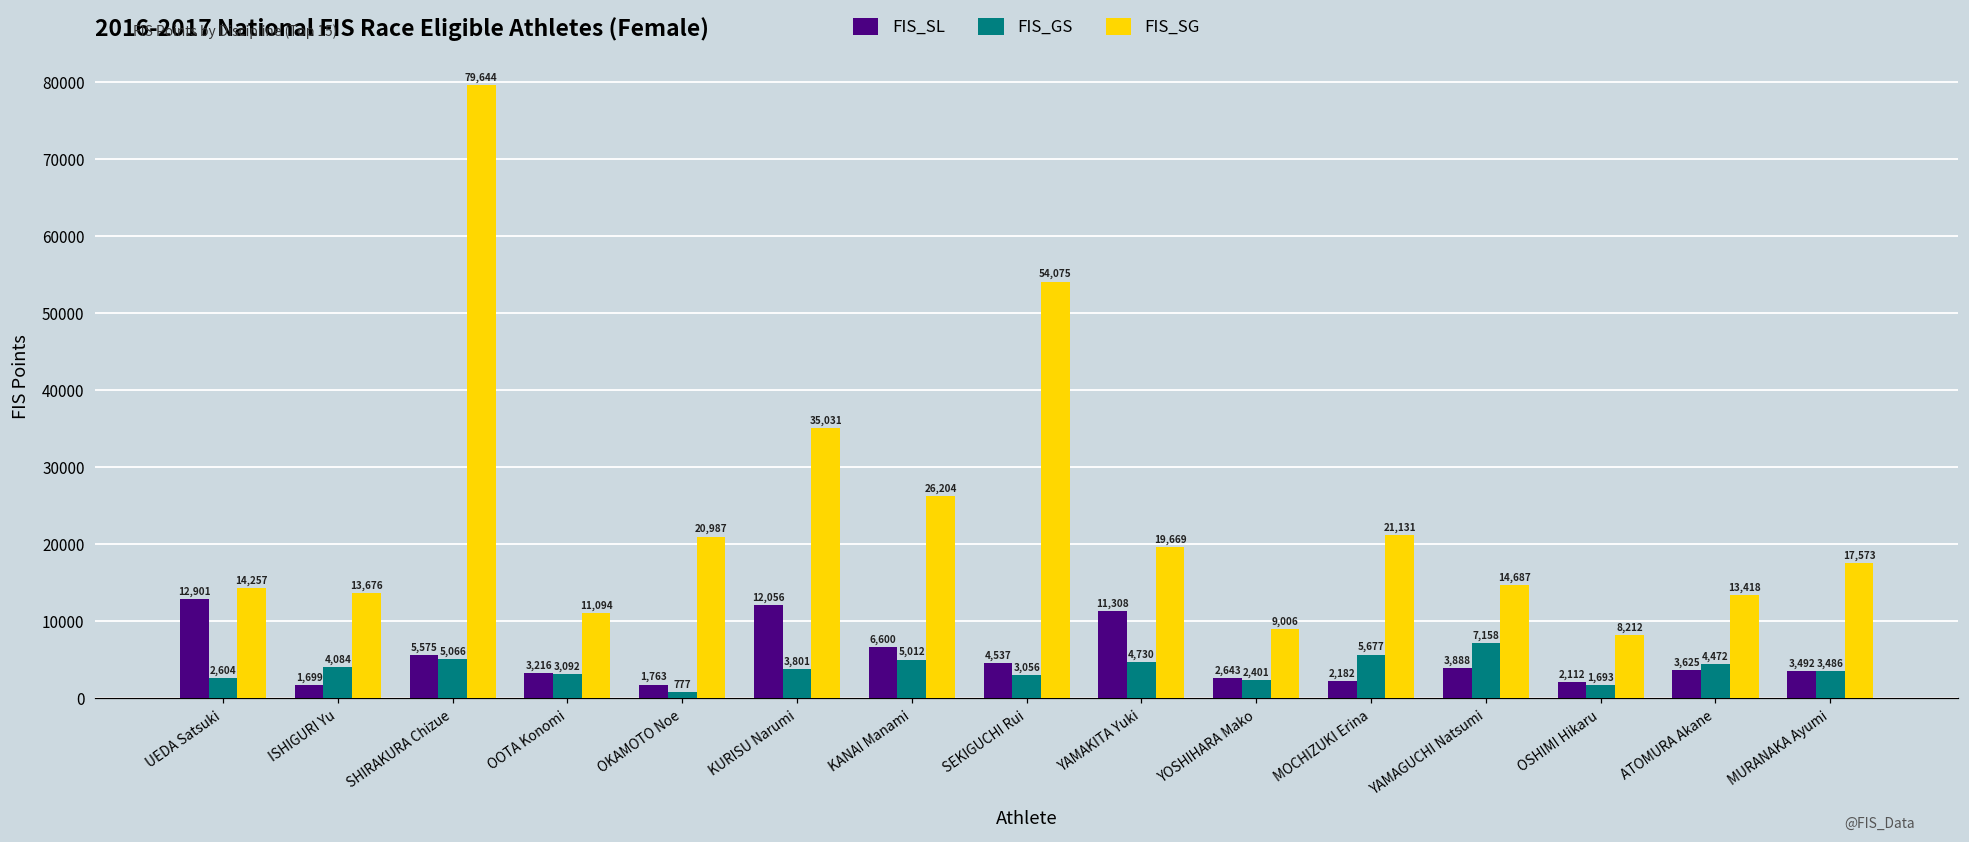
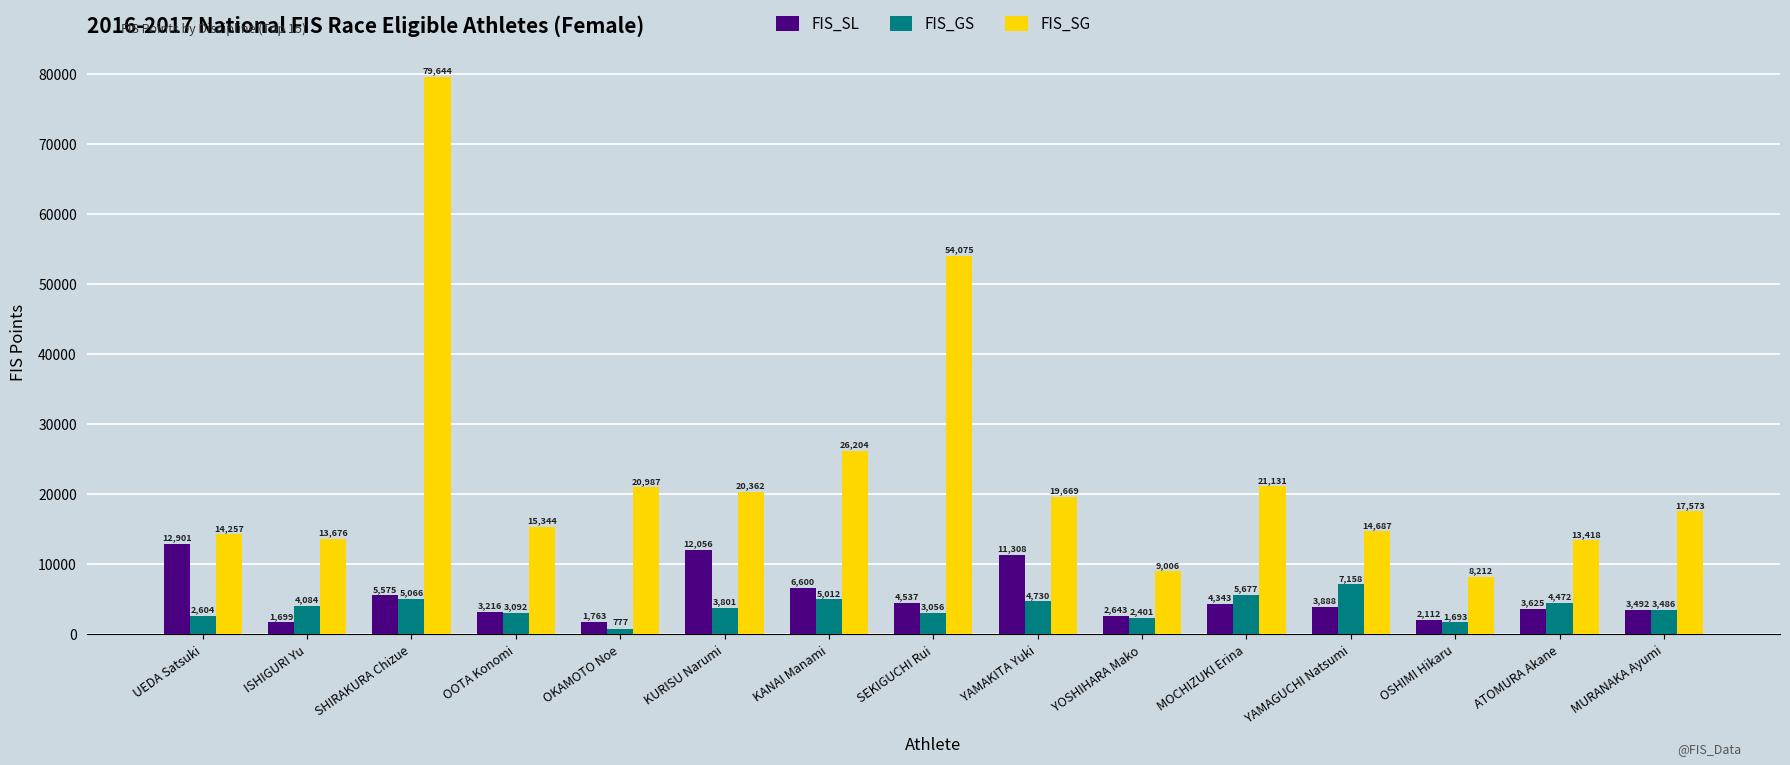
FIS_SG, OOTA Konomi: 11,094 -> 15,344
FIS_SG, KURISU Narumi: 35,031 -> 20,362
FIS_SL, MOCHIZUKI Erina: 2,182 -> 4,343
